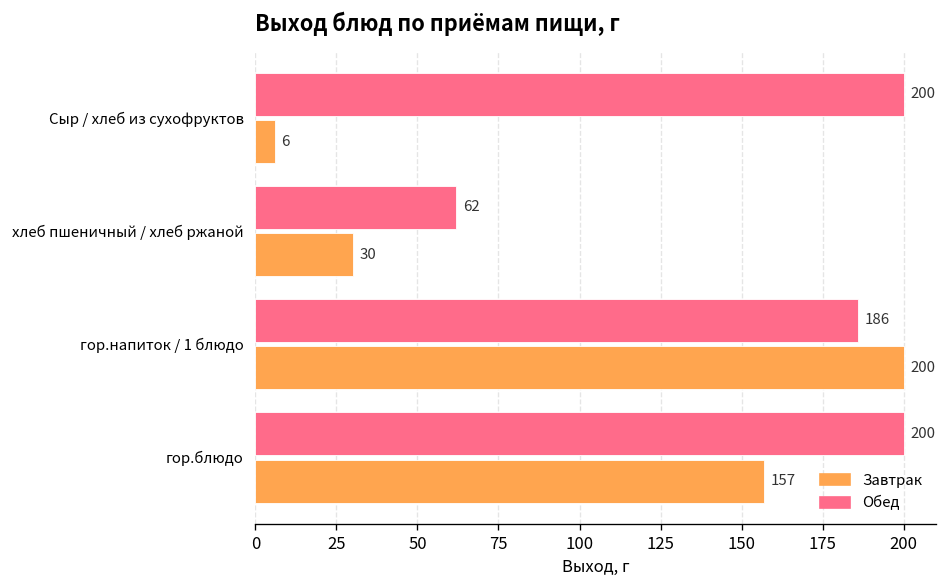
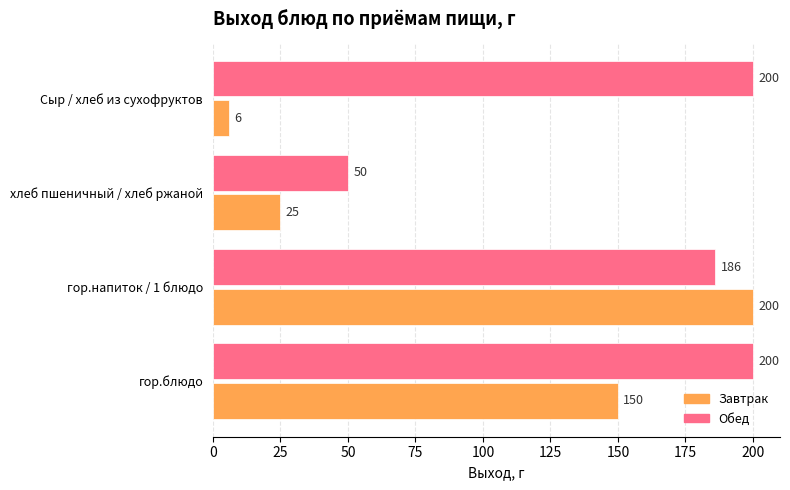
Обед, хлеб пшеничный / хлеб ржаной: 62 -> 50
Завтрак, хлеб пшеничный / хлеб ржаной: 30 -> 25
Завтрак, гор.блюдо: 157 -> 150
